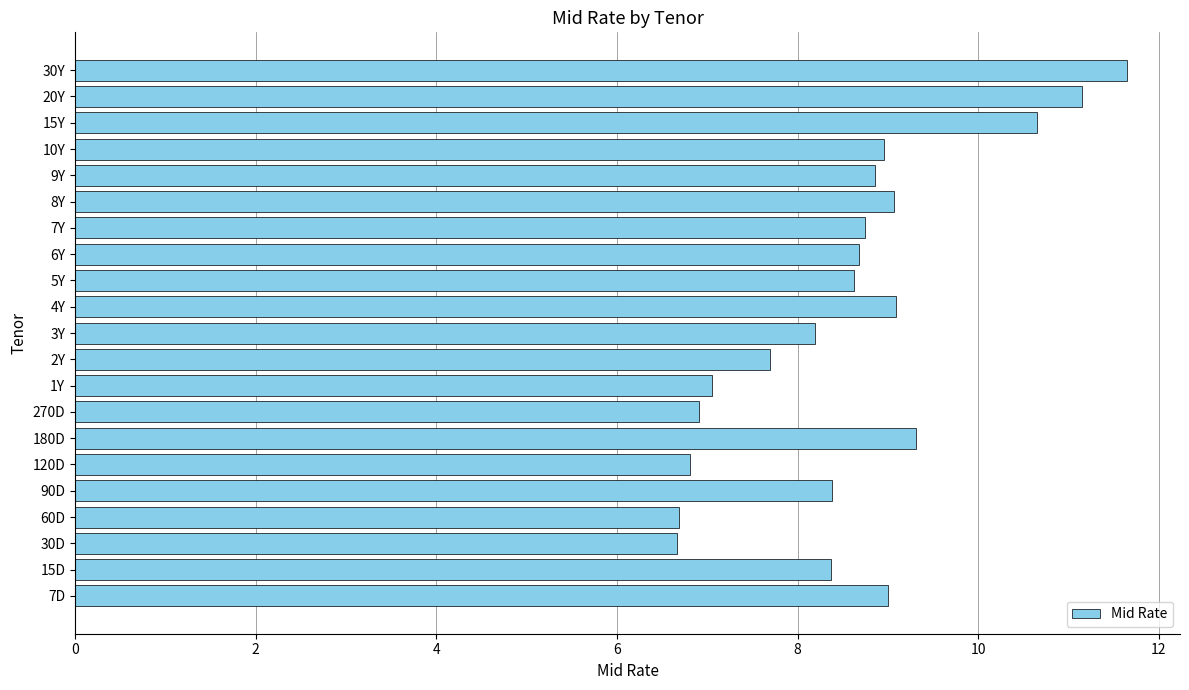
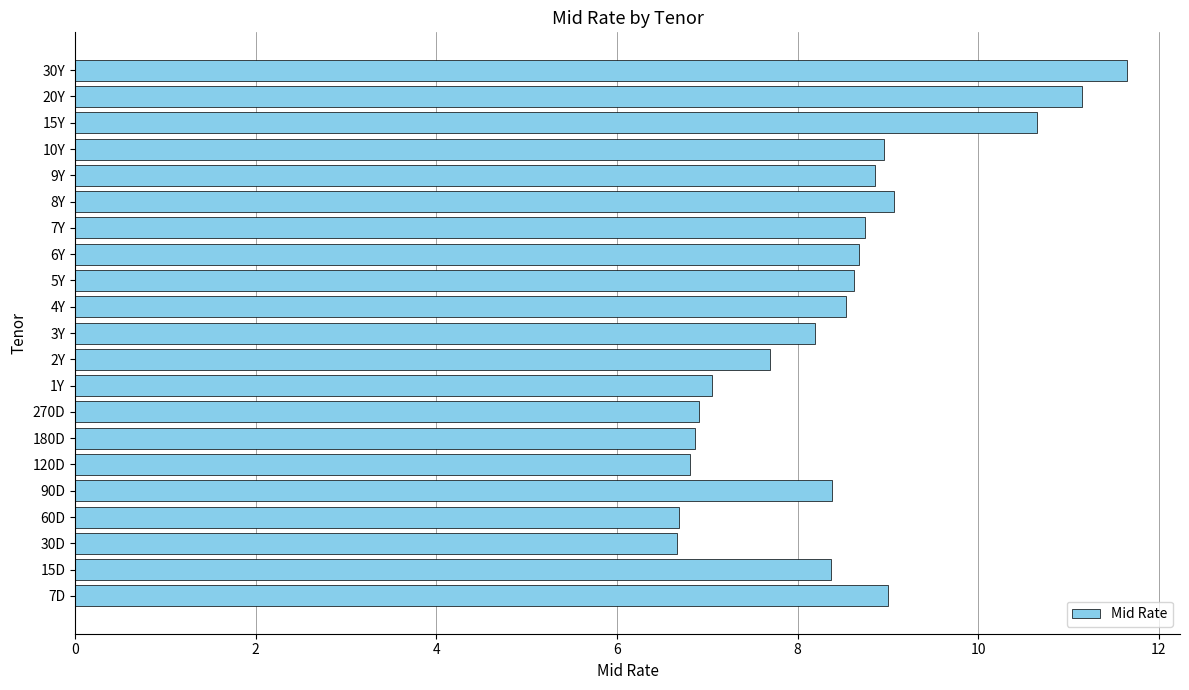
4Y: 9.1 -> 8.5
180D: 9.3 -> 6.9
